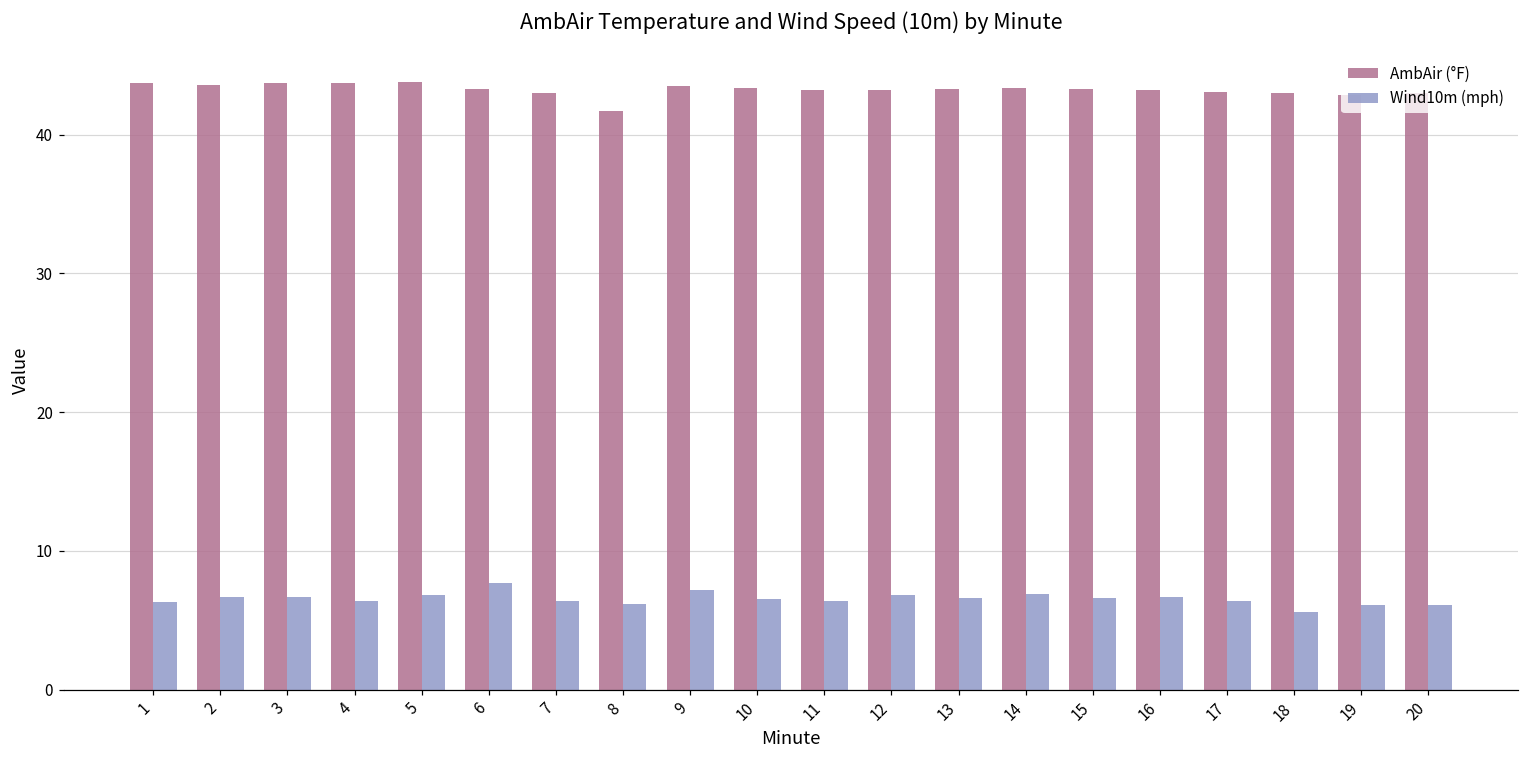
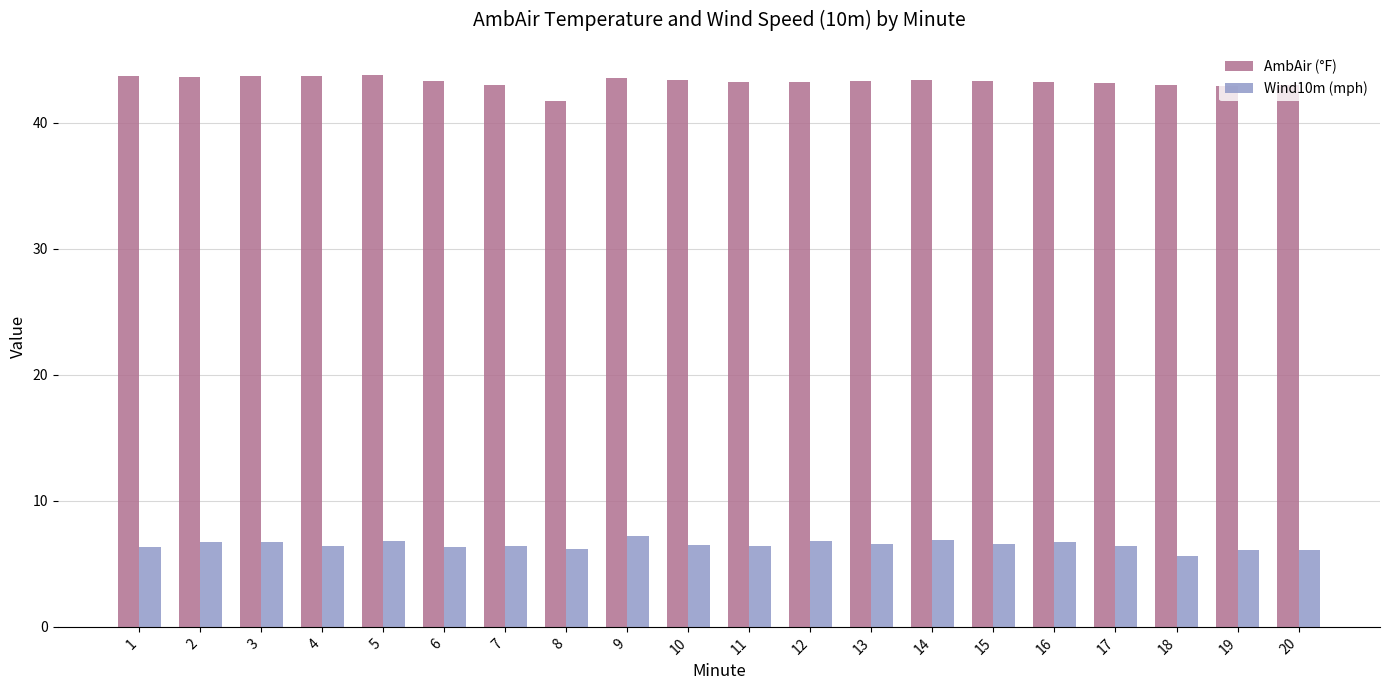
Wind10m (mph), 6: 7.7 -> 6.3
